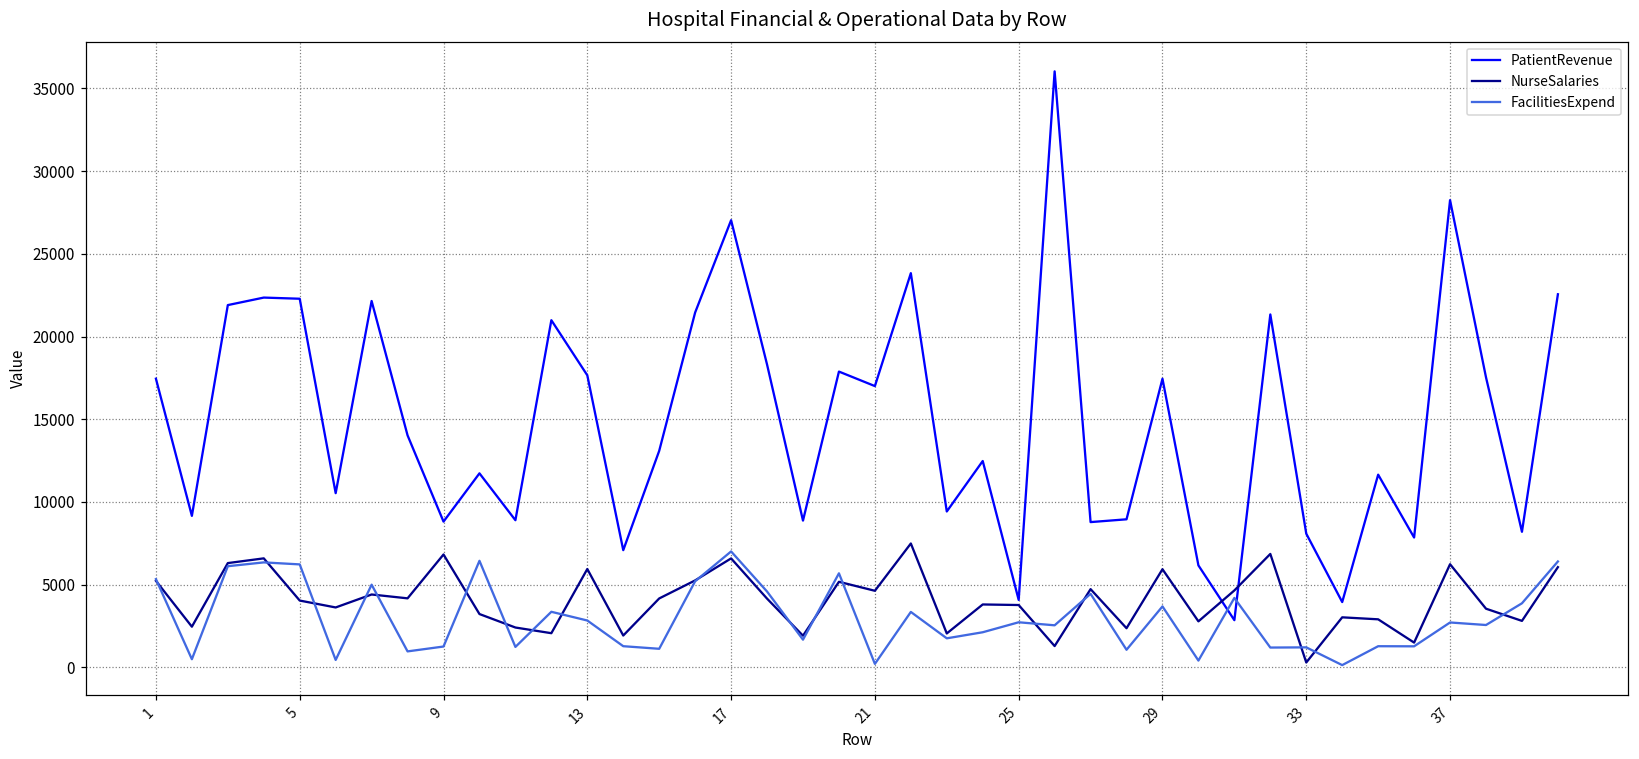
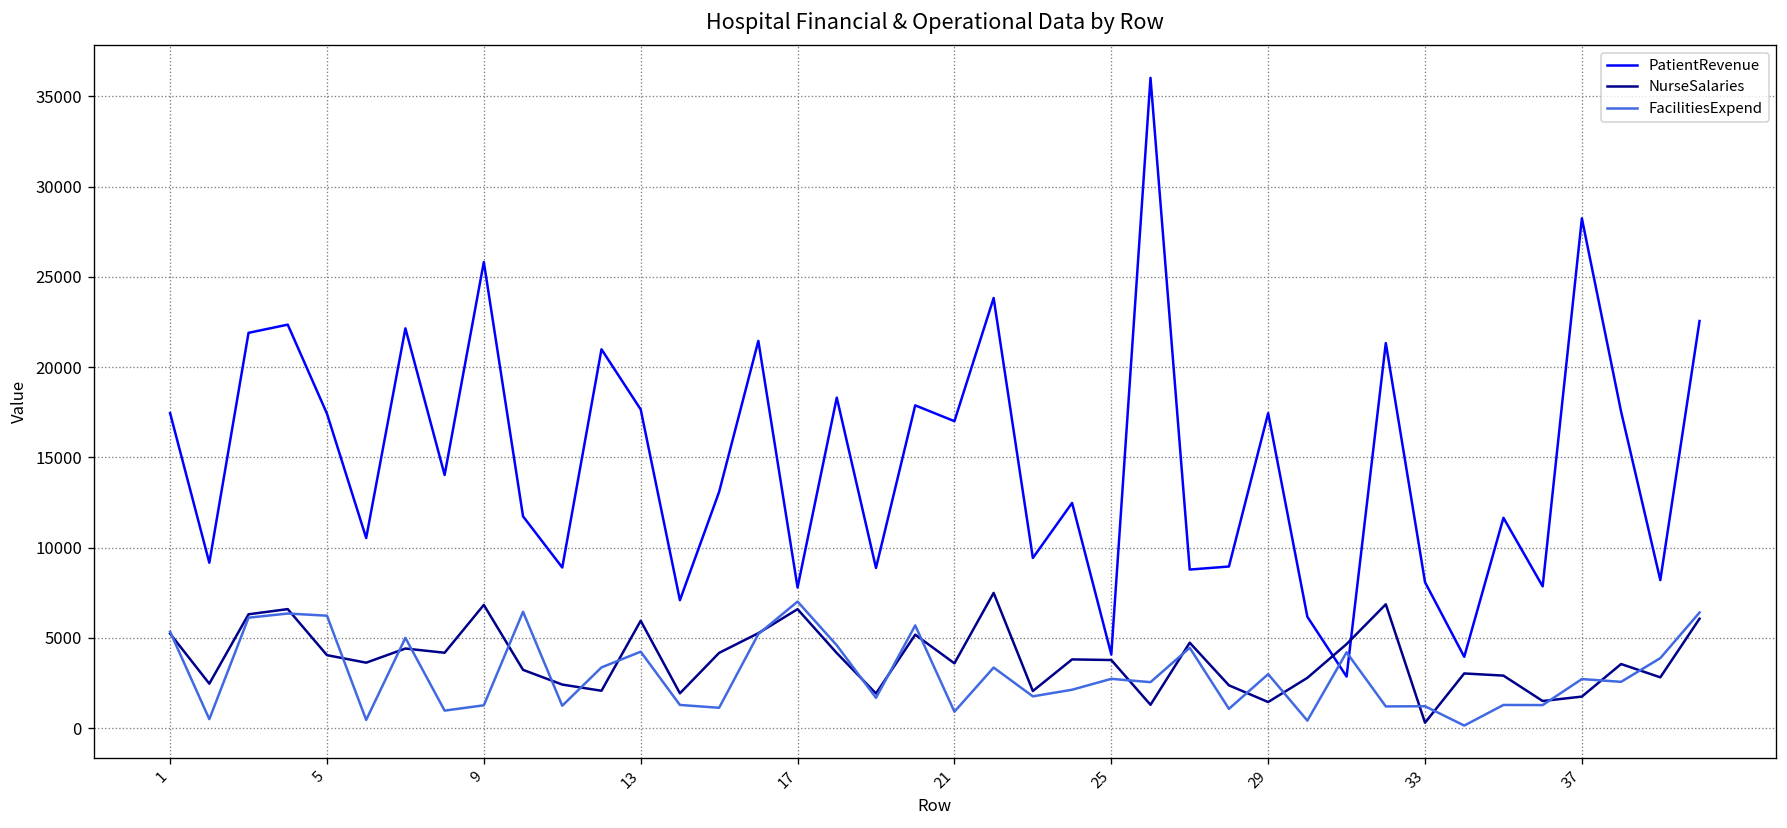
PatientRevenue, 5: 22300 -> 17400
PatientRevenue, 9: 8800 -> 25800
FacilitiesExpend, 13: 2800 -> 4200
PatientRevenue, 17: 27000 -> 7800
NurseSalaries, 21: 4600 -> 3600
FacilitiesExpend, 21: 200 -> 900
NurseSalaries, 29: 5900 -> 1400
FacilitiesExpend, 29: 3700 -> 3000
NurseSalaries, 37: 6200 -> 1700
